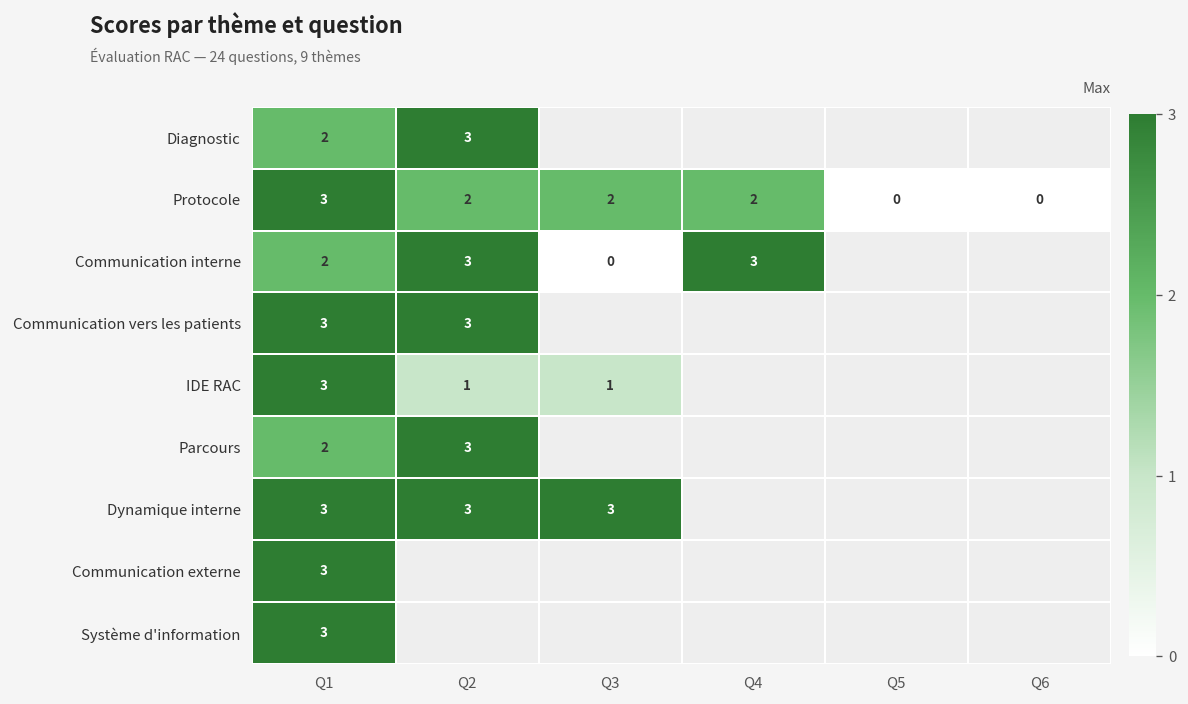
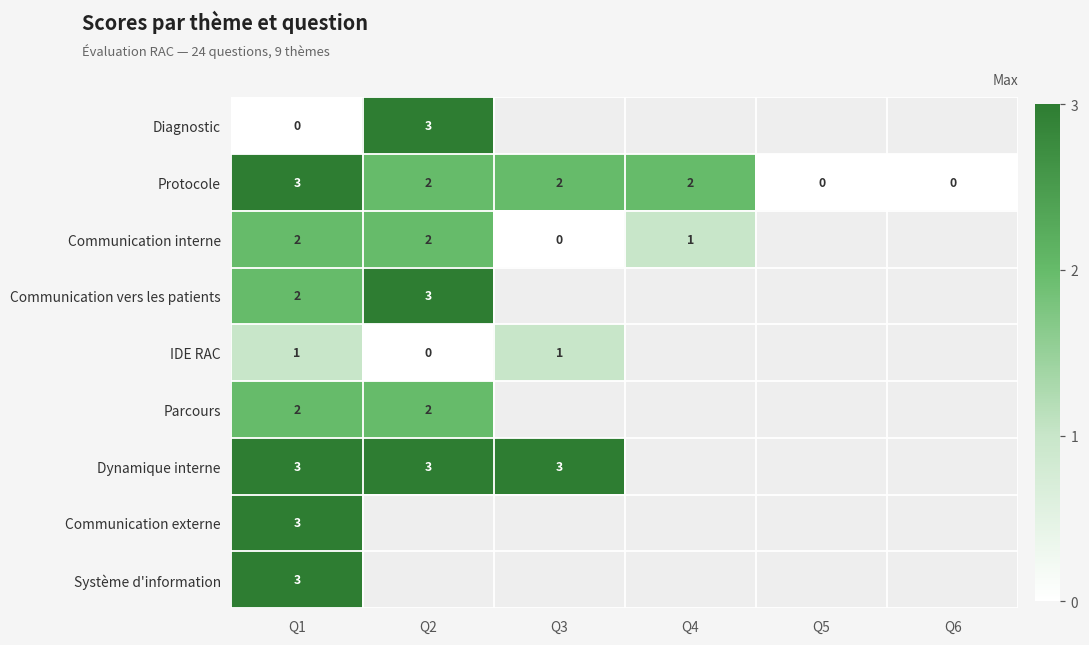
Diagnostic, Q1: 2 -> 0
Communication interne, Q2: 3 -> 2
Communication interne, Q4: 3 -> 1
Communication vers les patients, Q1: 3 -> 2
IDE RAC, Q1: 3 -> 1
IDE RAC, Q2: 1 -> 0
Parcours, Q2: 3 -> 2
